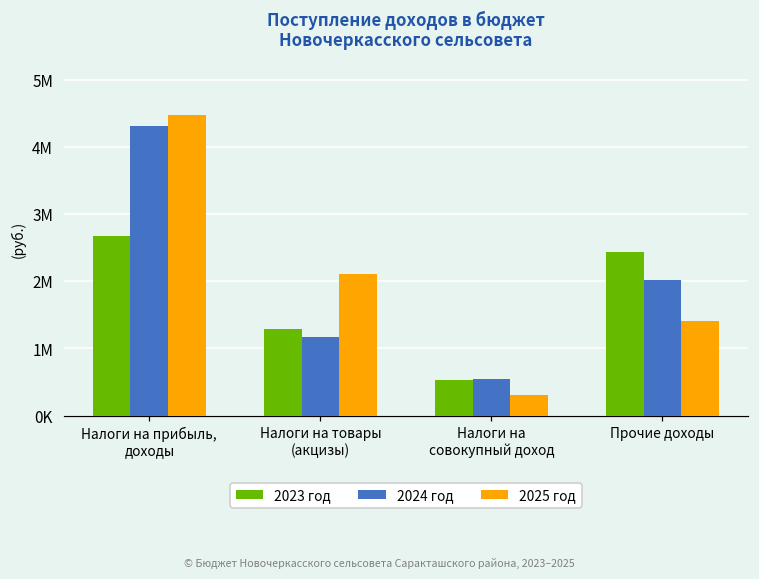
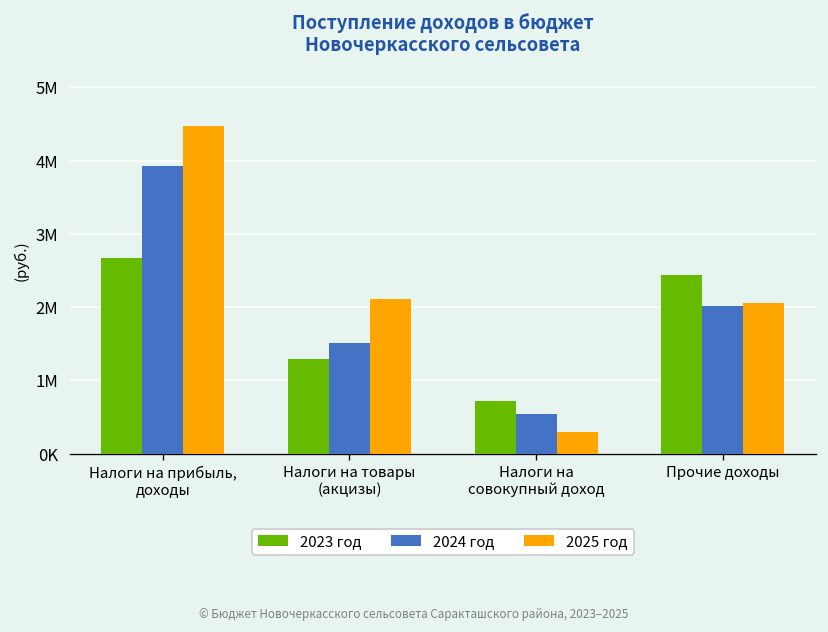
2024 год, Налоги на прибыль, доходы: 4300000 -> 3900000
2024 год, Налоги на товары (акцизы): 1200000 -> 1500000
2023 год, Налоги на совокупный доход: 500000 -> 700000
2025 год, Прочие доходы: 1400000 -> 2100000
